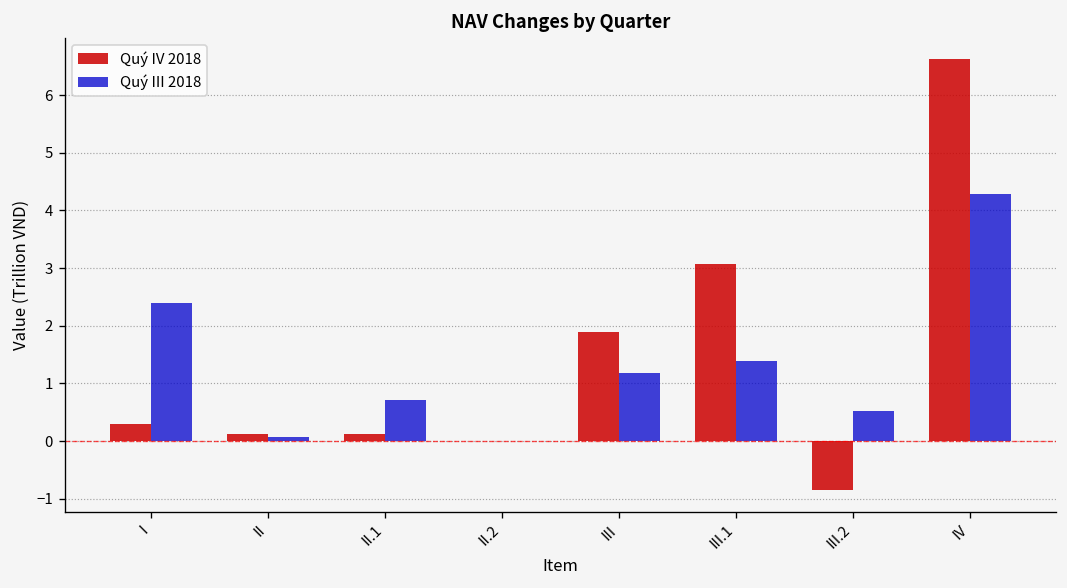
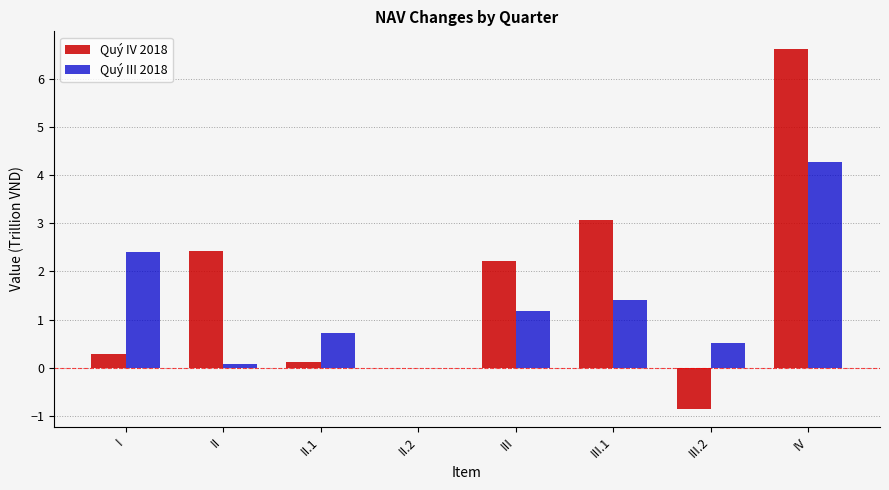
Quý IV 2018, II: 0.1 -> 2.4
Quý IV 2018, III: 1.9 -> 2.2
